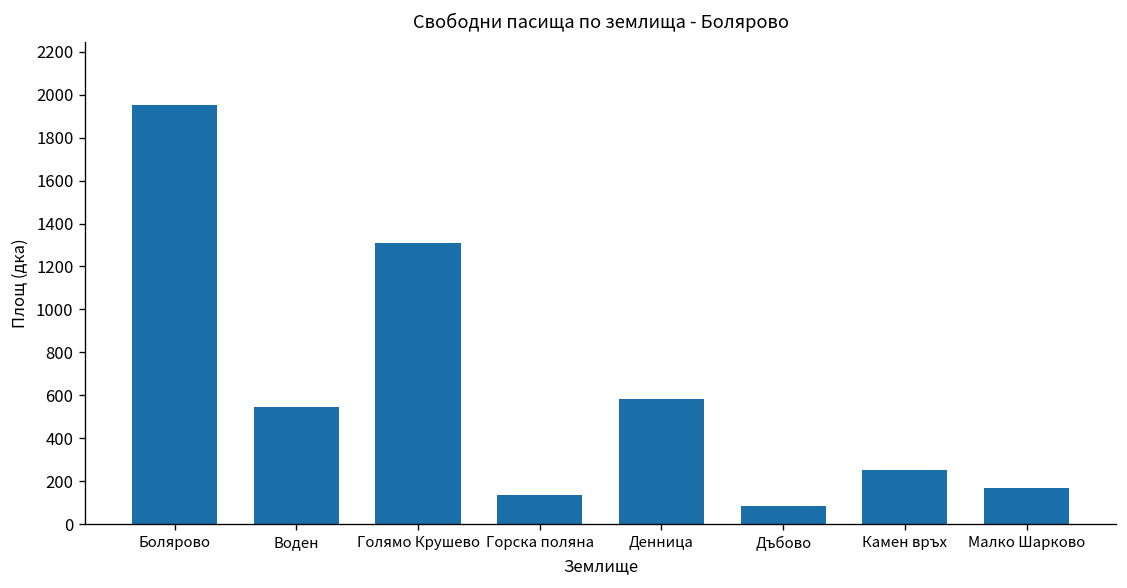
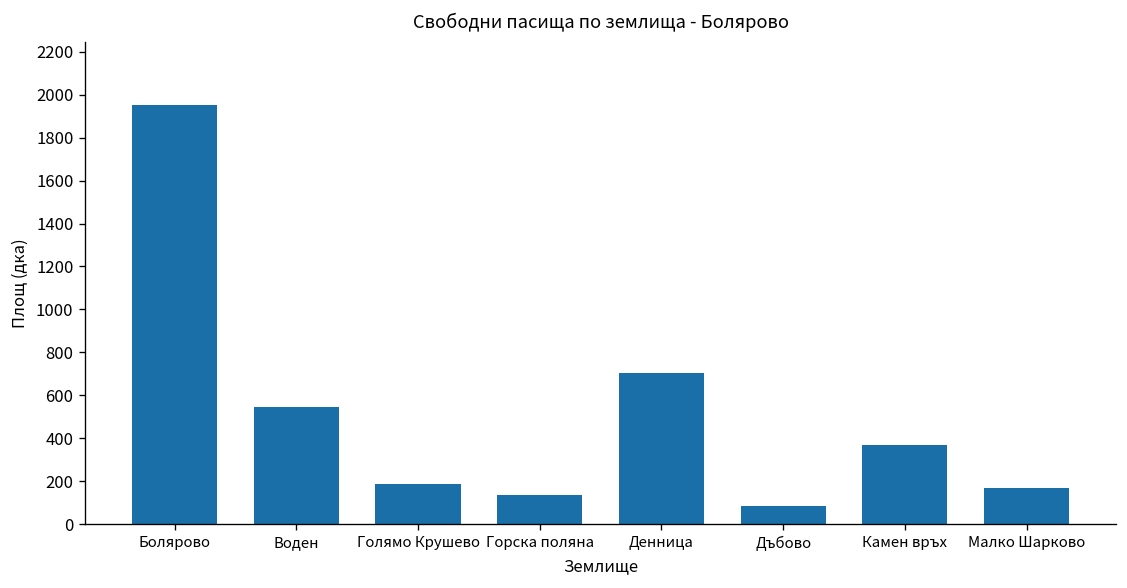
Голямо Крушево: 1310 -> 190
Денница: 580 -> 710
Камен връх: 250 -> 370
